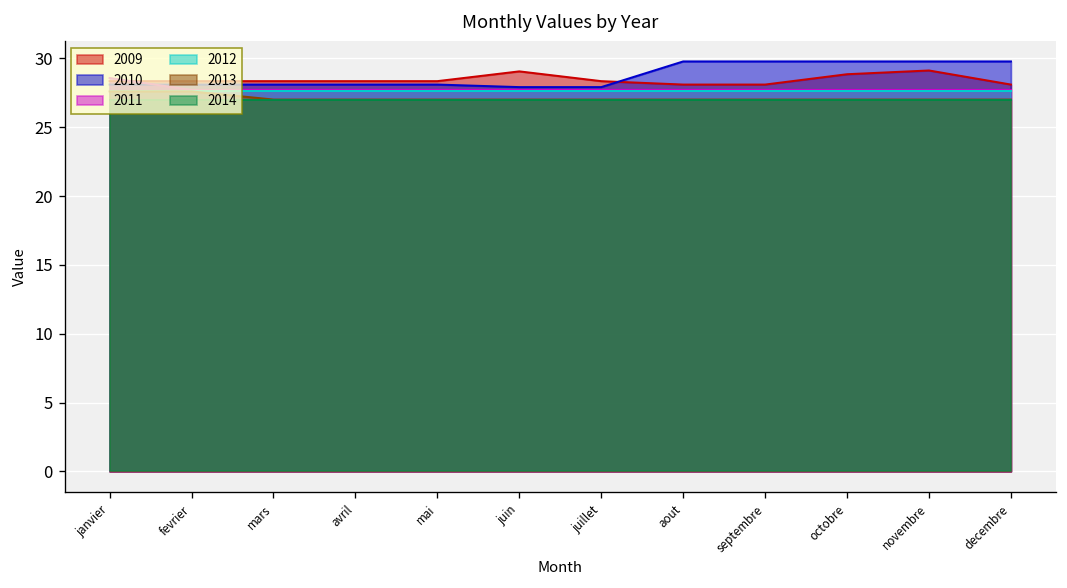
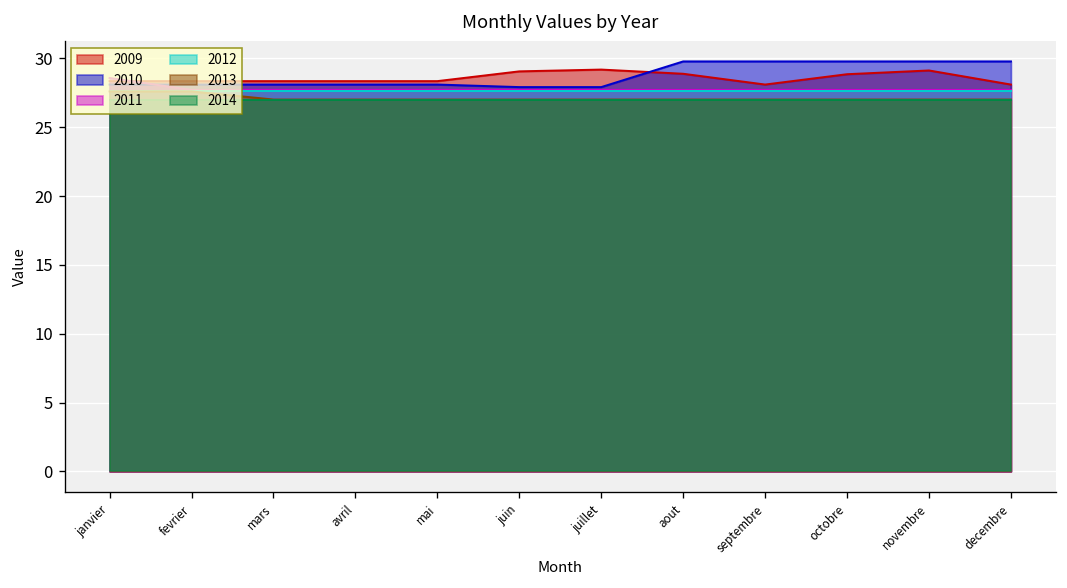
2009, juillet: 28.4 -> 29.2
2009, aout: 28.1 -> 28.9
